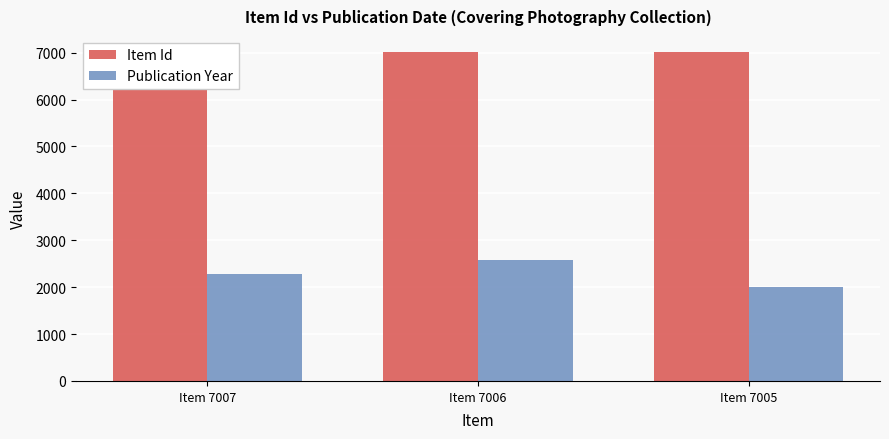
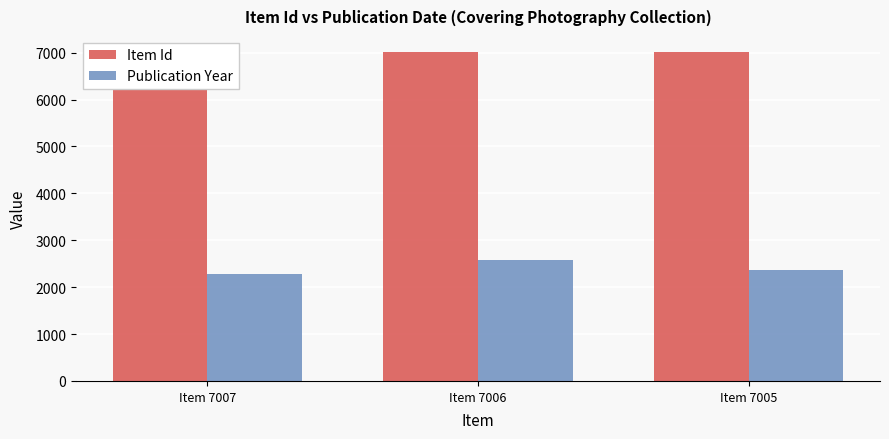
Publication Year, Item 7005: 2000 -> 2400
